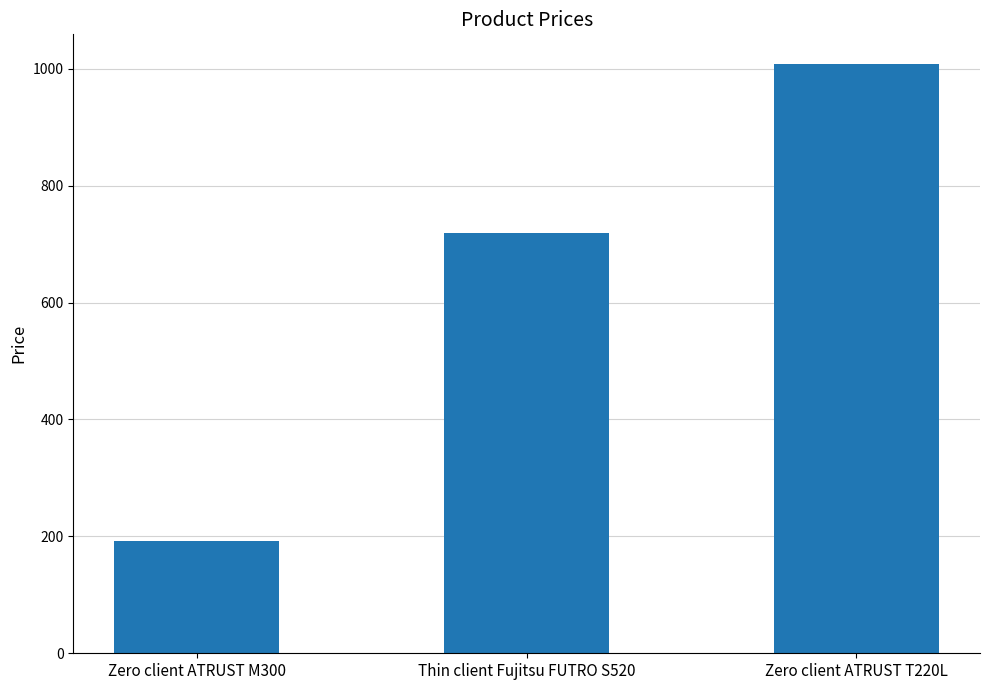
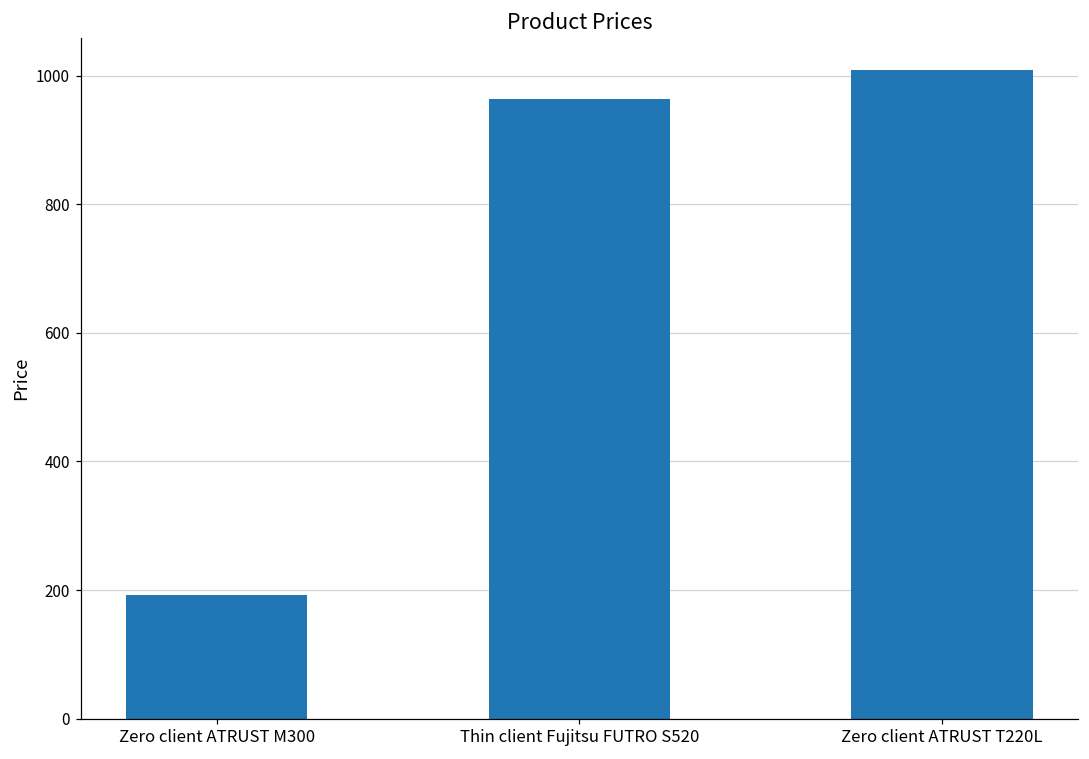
Thin client Fujitsu FUTRO S520: 720 -> 960
